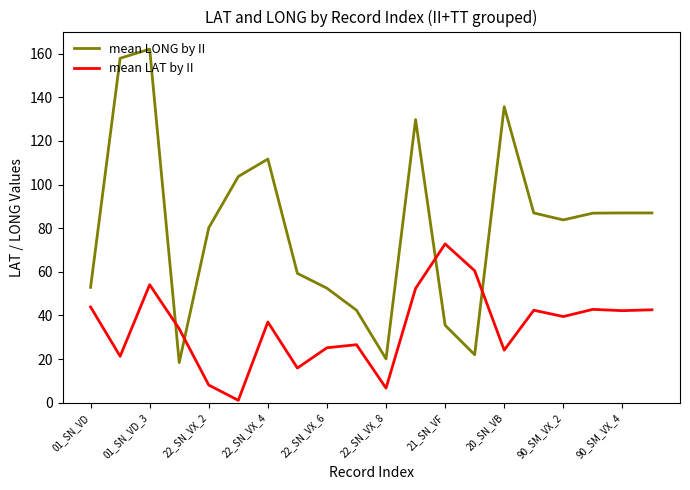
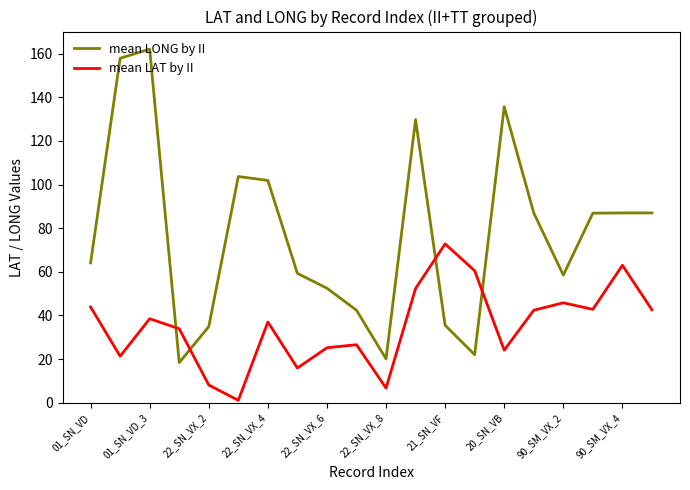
mean LONG by II, 01_SN_VD: 53 -> 64
mean LAT by II, 01_SN_VD_3: 54 -> 39
mean LONG by II, 22_SN_VX_2: 80 -> 35
mean LONG by II, 22_SN_VX_4: 112 -> 102
mean LONG by II, 90_SM_VX_2: 84 -> 59
mean LAT by II, 90_SM_VX_2: 40 -> 46
mean LAT by II, 90_SM_VX_4: 42 -> 63
